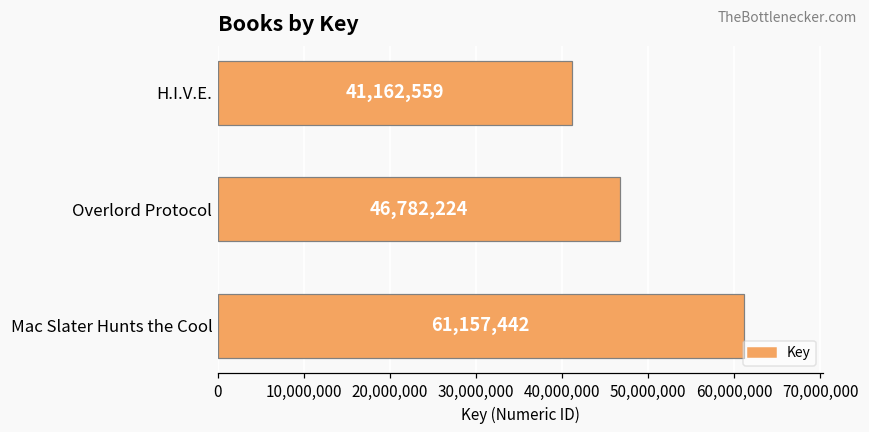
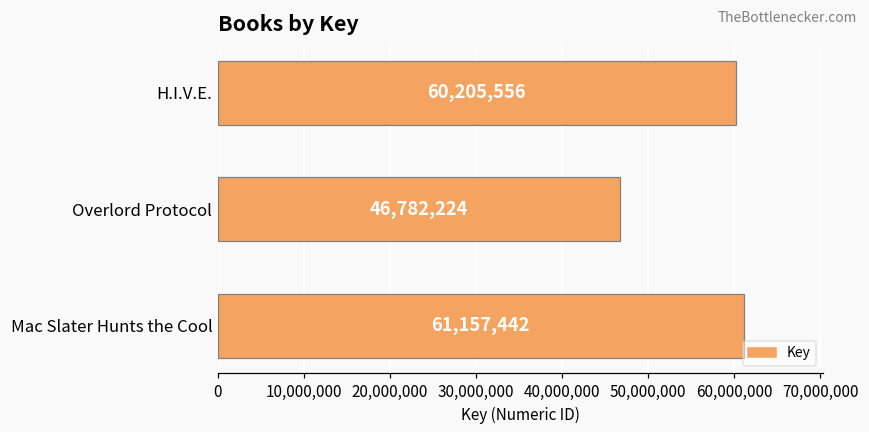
H.I.V.E.: 41,162,559 -> 60,205,556
